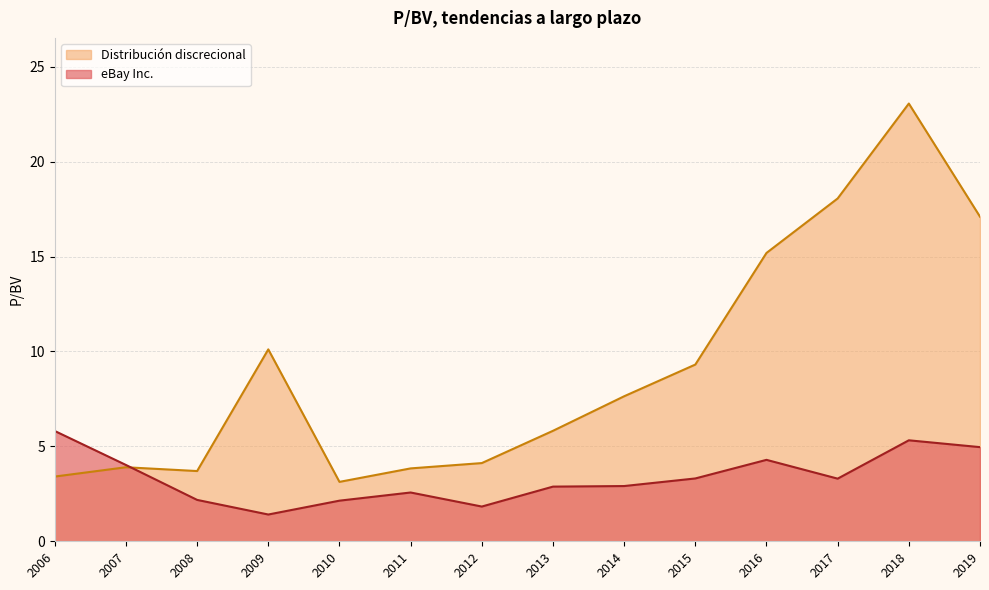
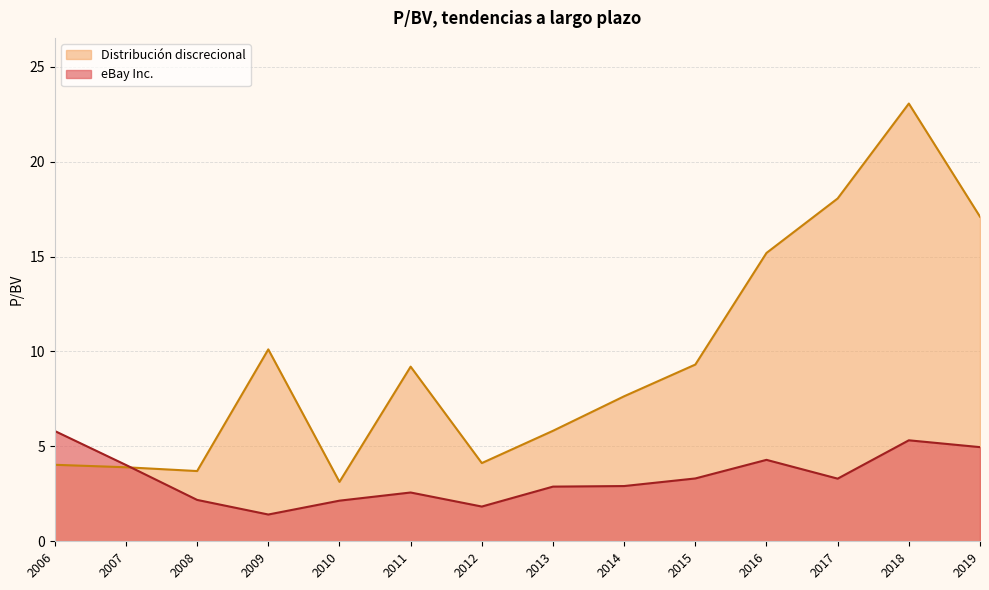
Distribución discrecional, 2006: 3.4 -> 4.0
Distribución discrecional, 2011: 3.8 -> 9.2
